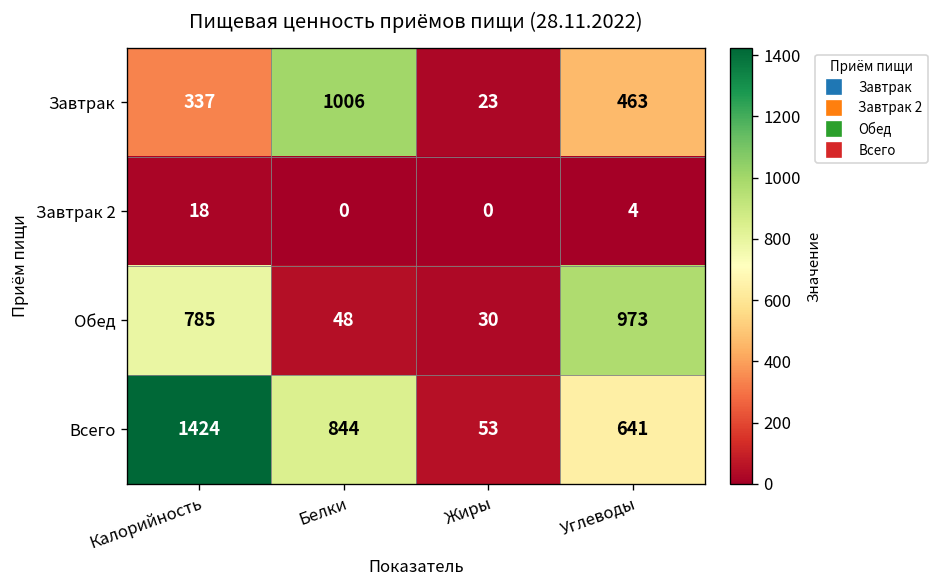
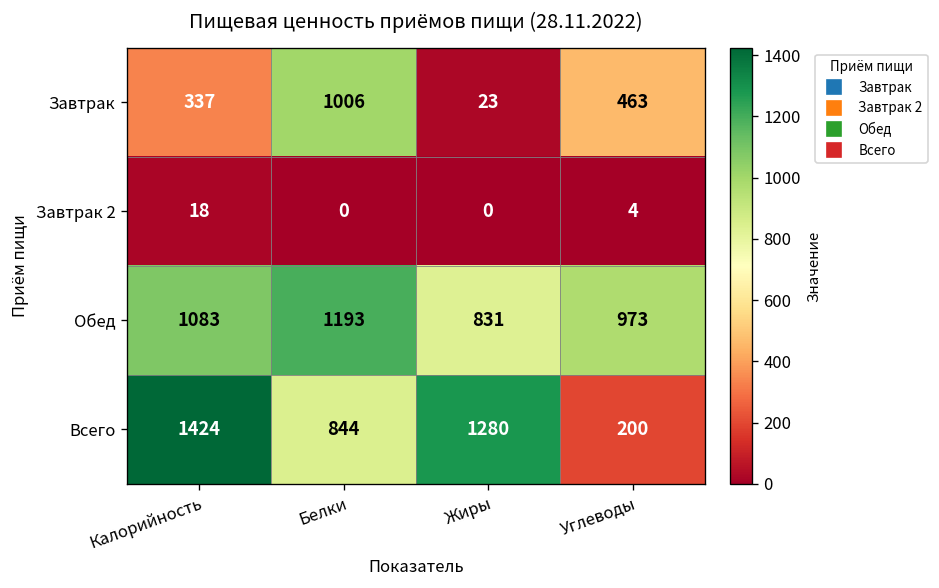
Обед, Калорийность: 785 -> 1083
Обед, Белки: 48 -> 1193
Обед, Жиры: 30 -> 831
Всего, Жиры: 53 -> 1280
Всего, Углеводы: 641 -> 200
